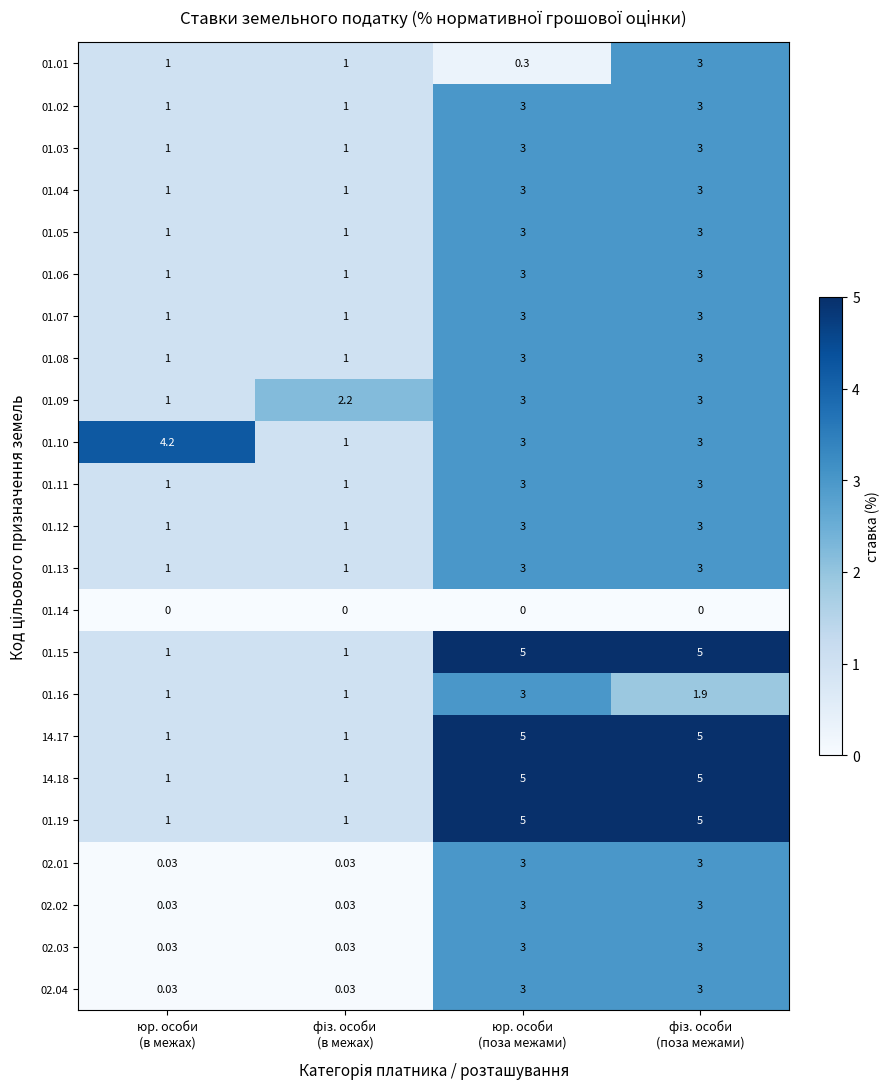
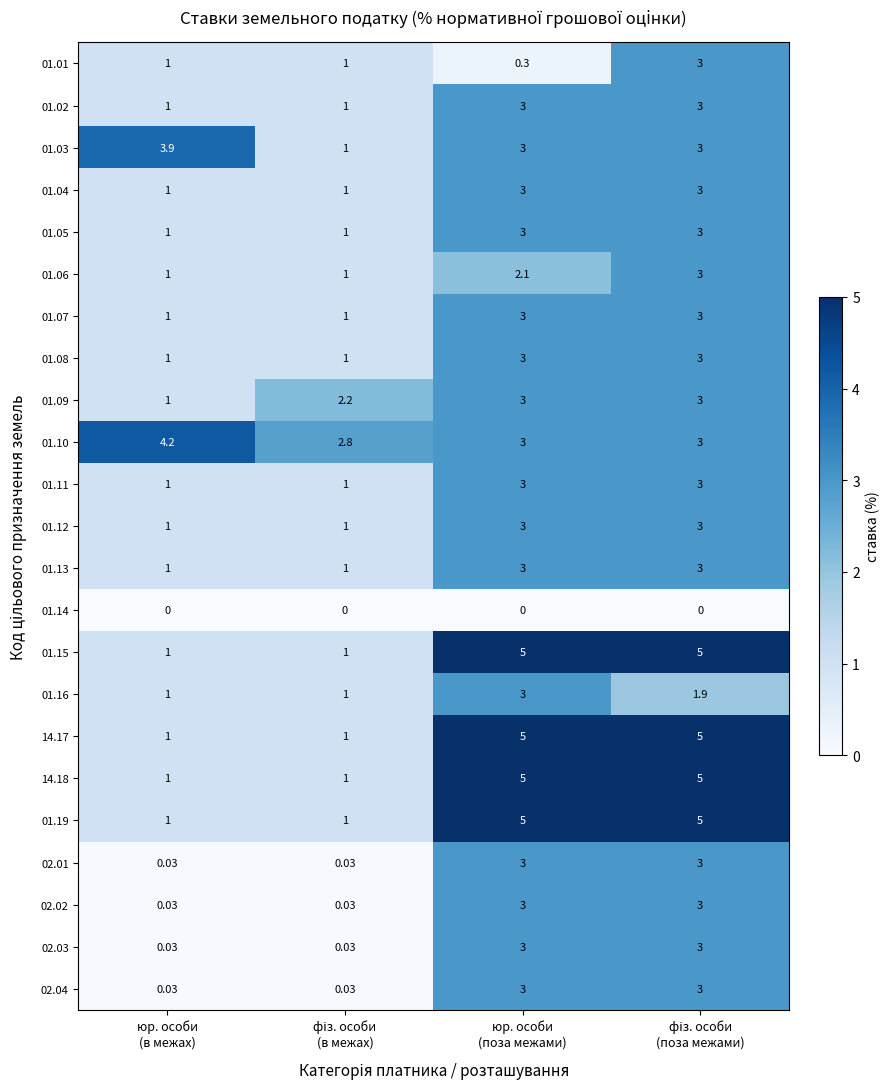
01.03, юр. особи (в межах): 1 -> 3.9
01.06, юр. особи (поза межами): 3 -> 2.1
01.10, фіз. особи (в межах): 1 -> 2.8
